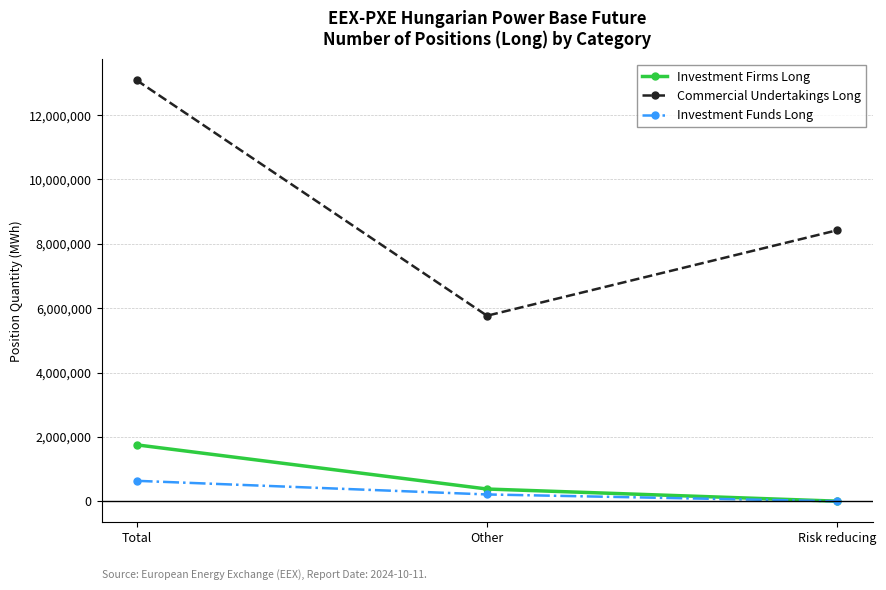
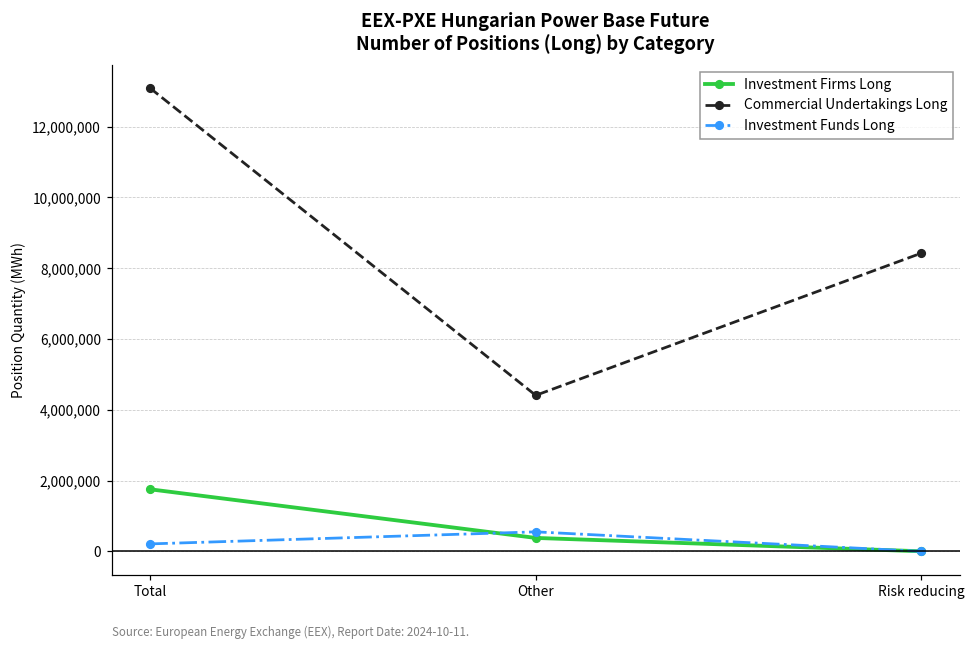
Investment Funds Long, Total: 600,000 -> 200,000
Commercial Undertakings Long, Other: 5,800,000 -> 4,400,000
Investment Funds Long, Other: 200,000 -> 600,000
